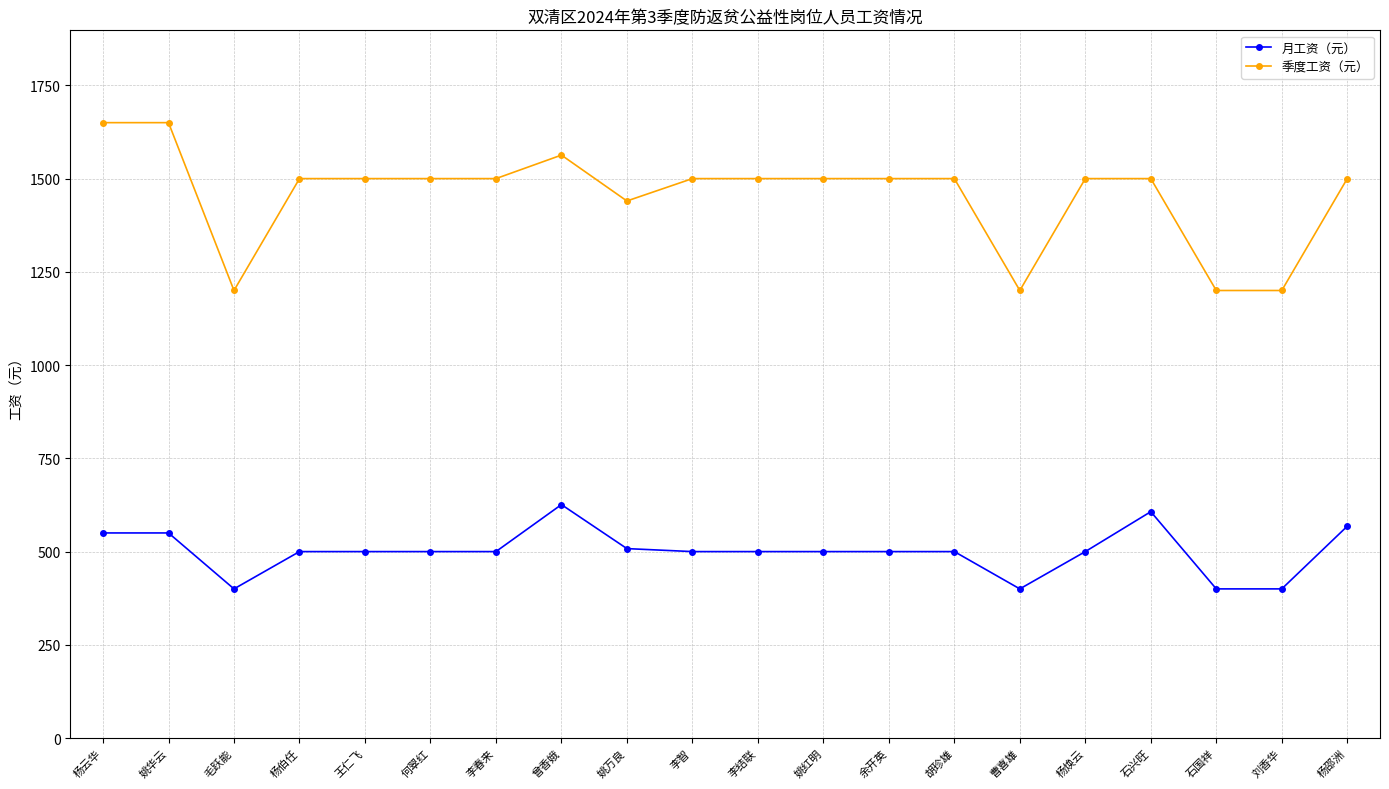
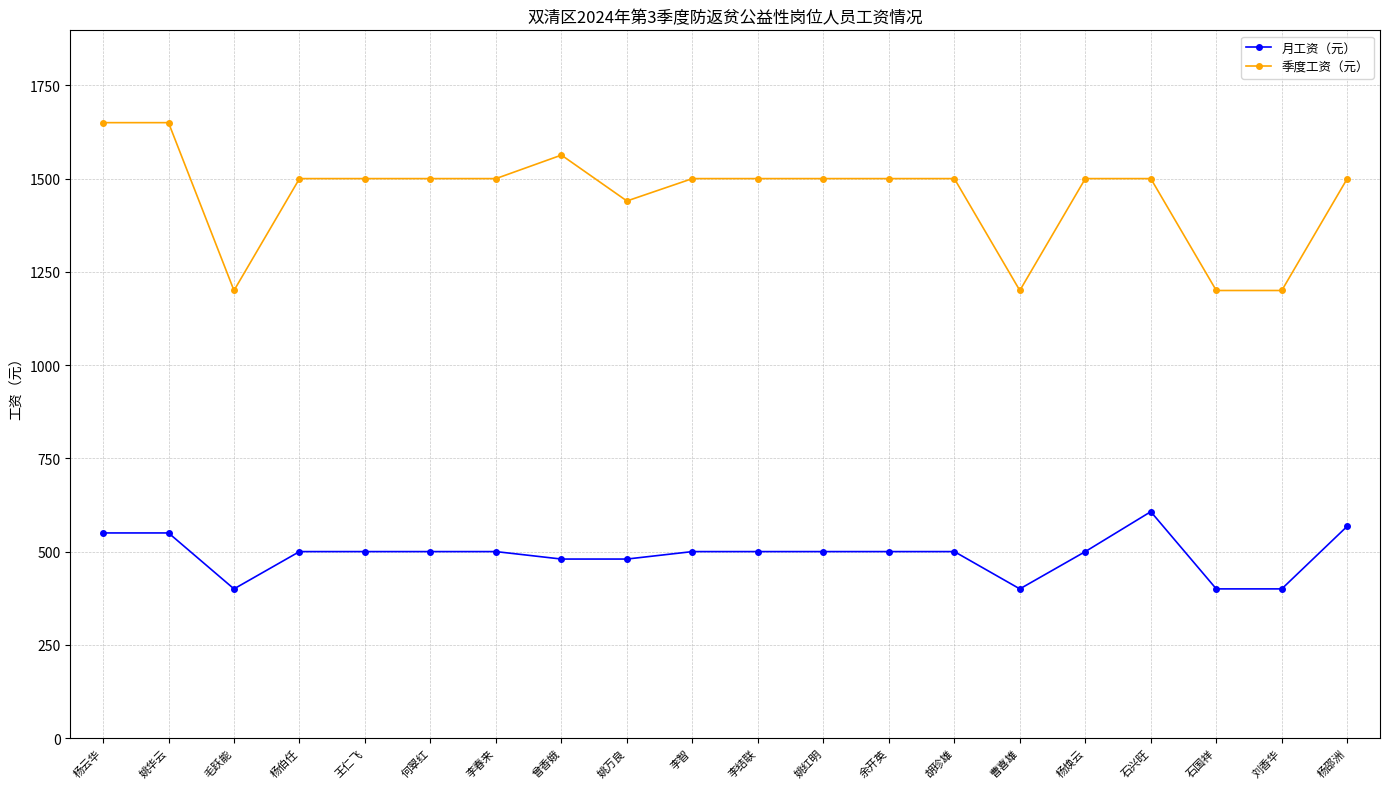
月工资（元）, 曾香娥: 630 -> 480
月工资（元）, 姚万良: 510 -> 480
